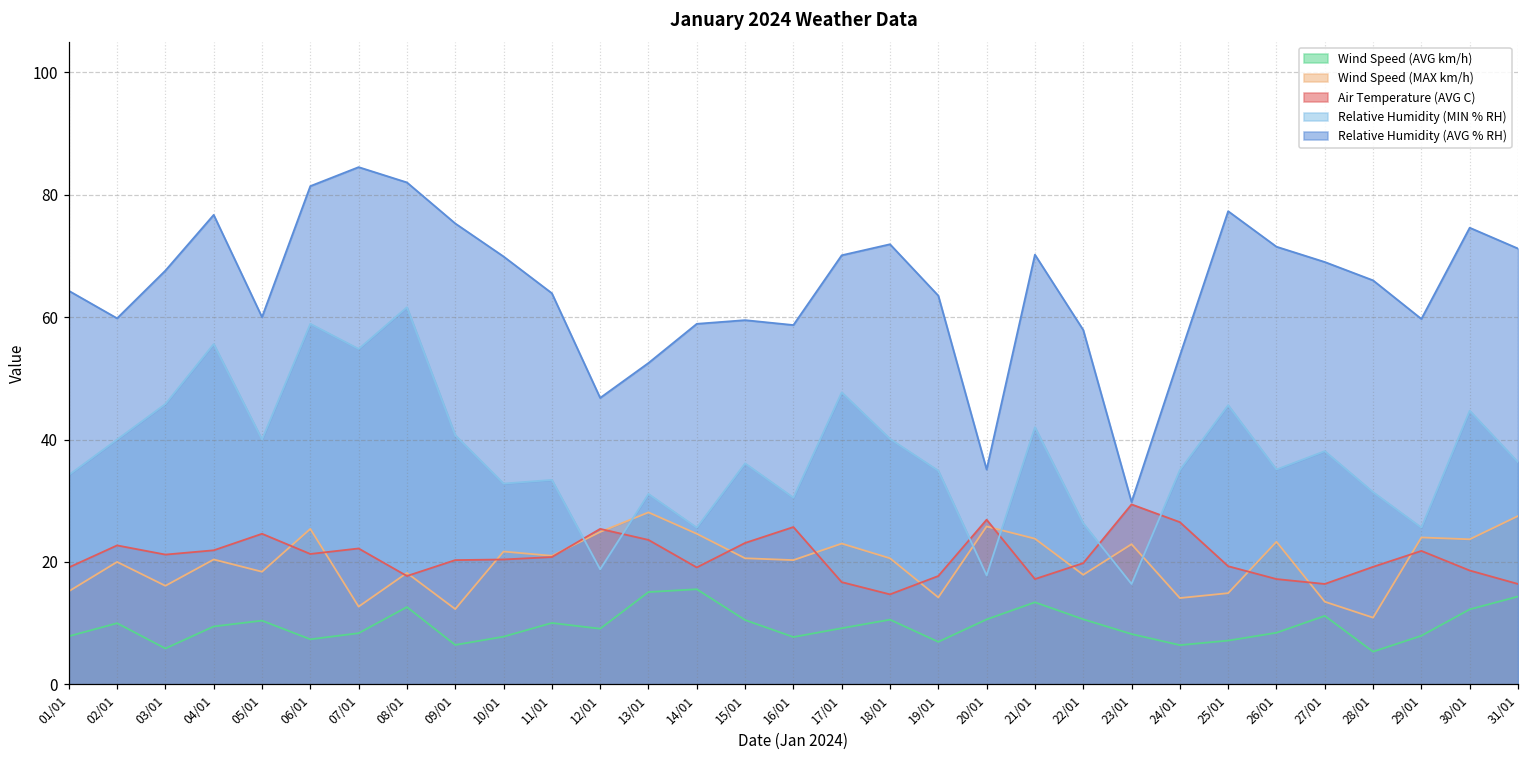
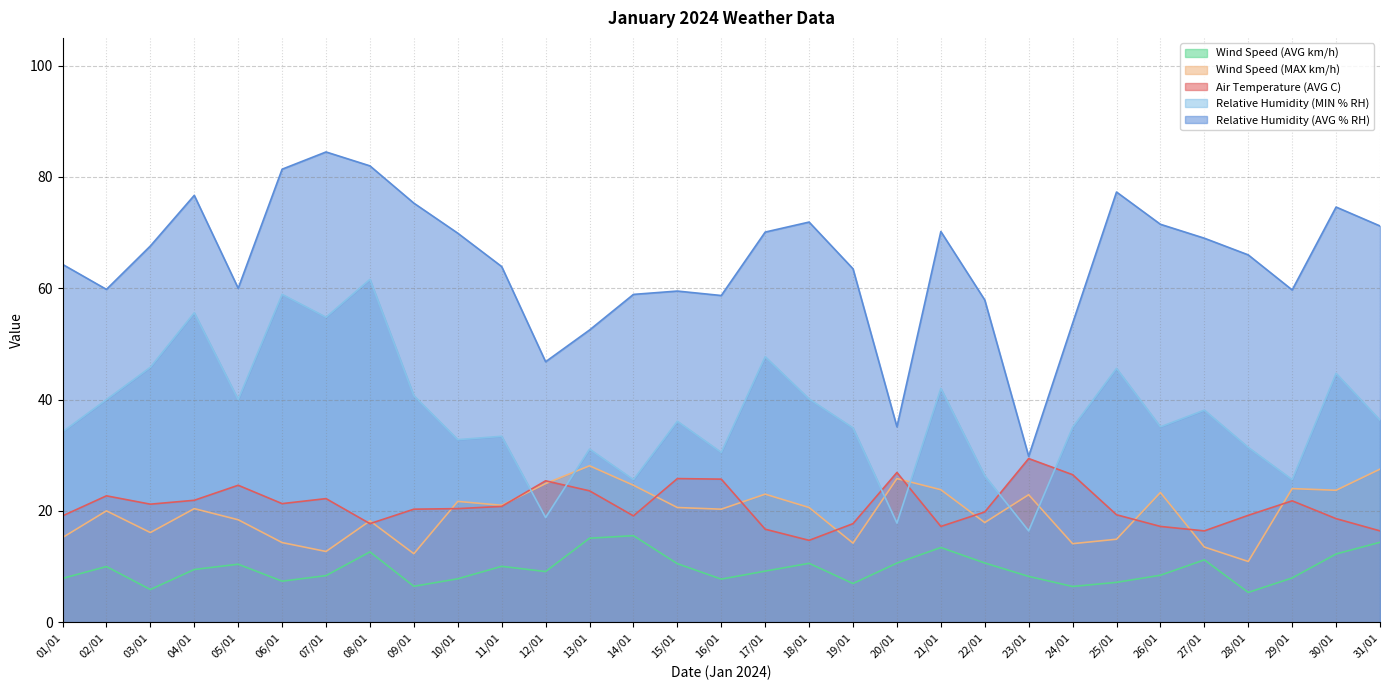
Wind Speed (MAX km/h), 06/01: 25 -> 14
Air Temperature (AVG C), 15/01: 23 -> 26
